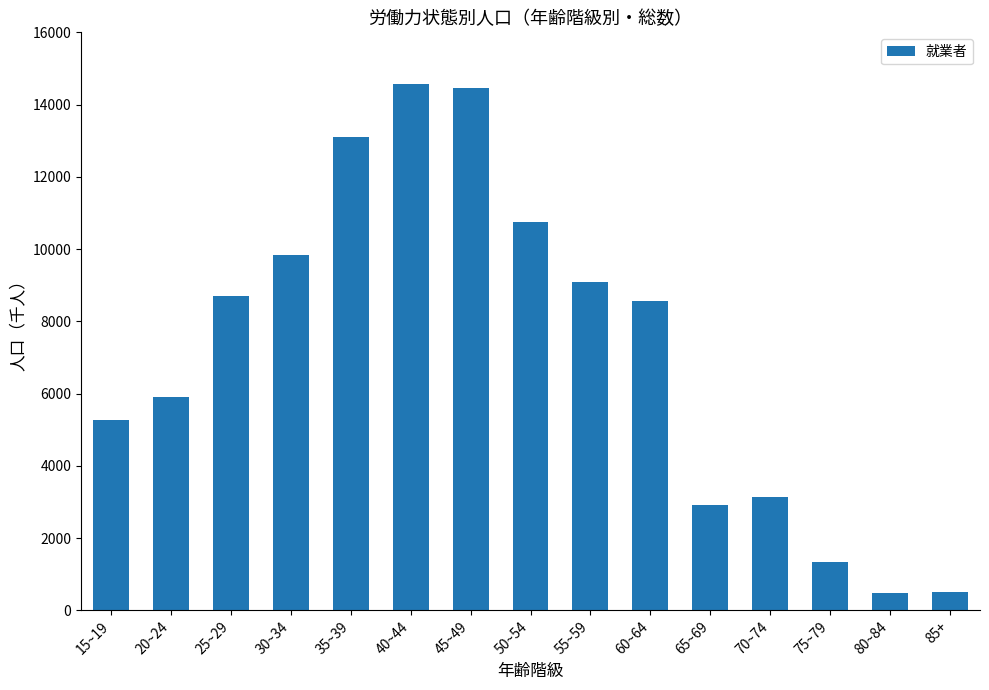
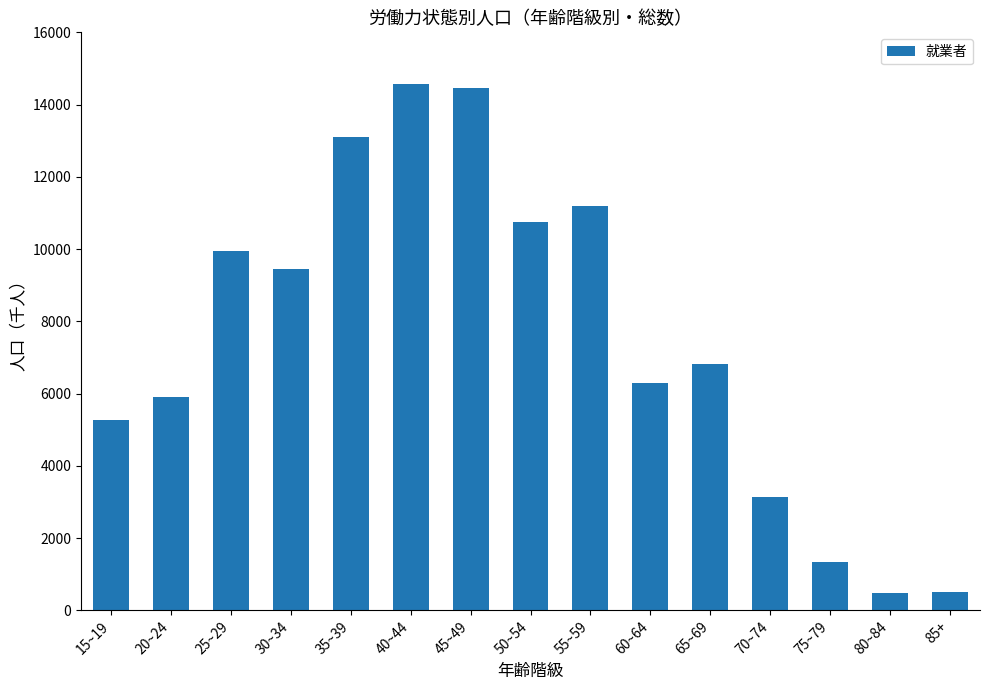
25~29: 8700 -> 10000
30~34: 9800 -> 9500
55~59: 9100 -> 11200
60~64: 8600 -> 6300
65~69: 2900 -> 6800
